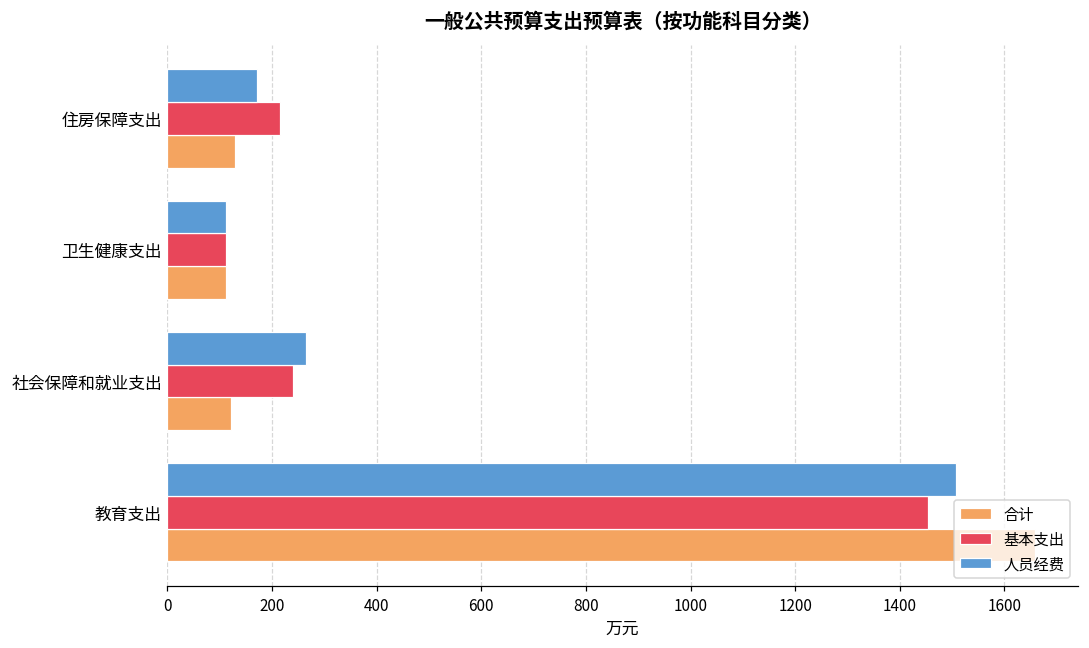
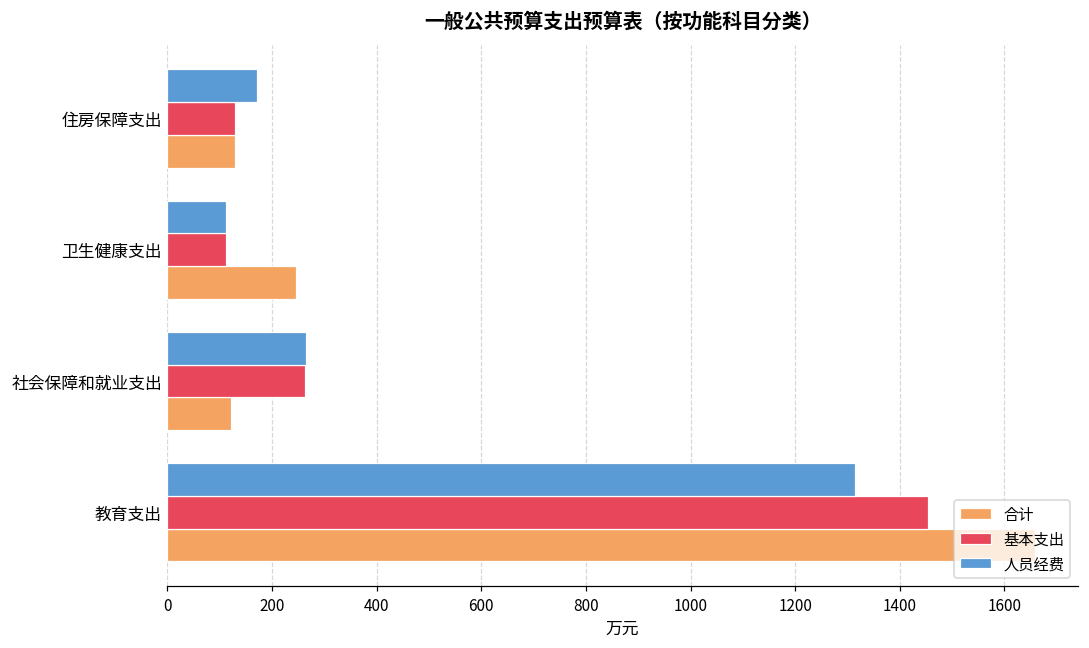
基本支出, 住房保障支出: 220 -> 130
合计, 卫生健康支出: 110 -> 250
基本支出, 社会保障和就业支出: 240 -> 260
人员经费, 教育支出: 1510 -> 1310
